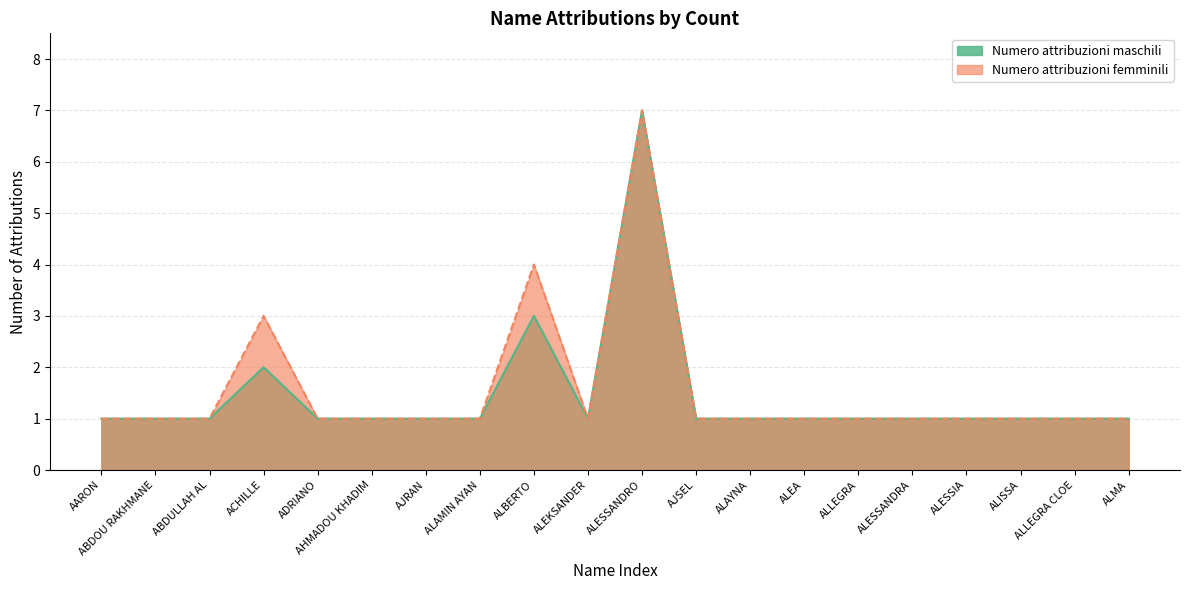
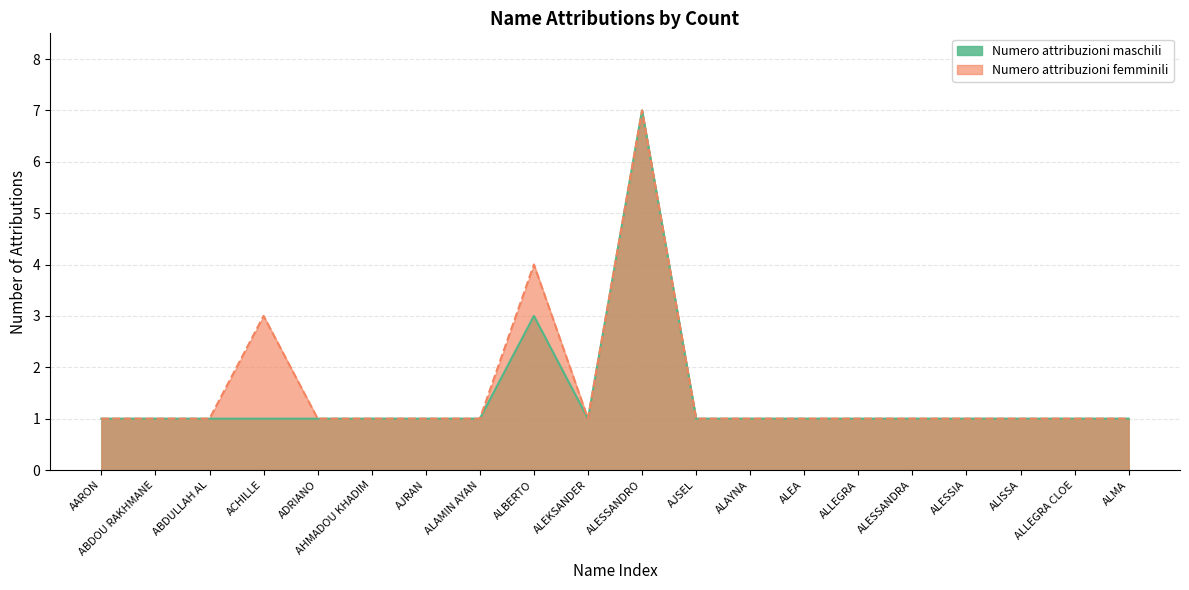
Numero attribuzioni maschili, ACHILLE: 2 -> 1
